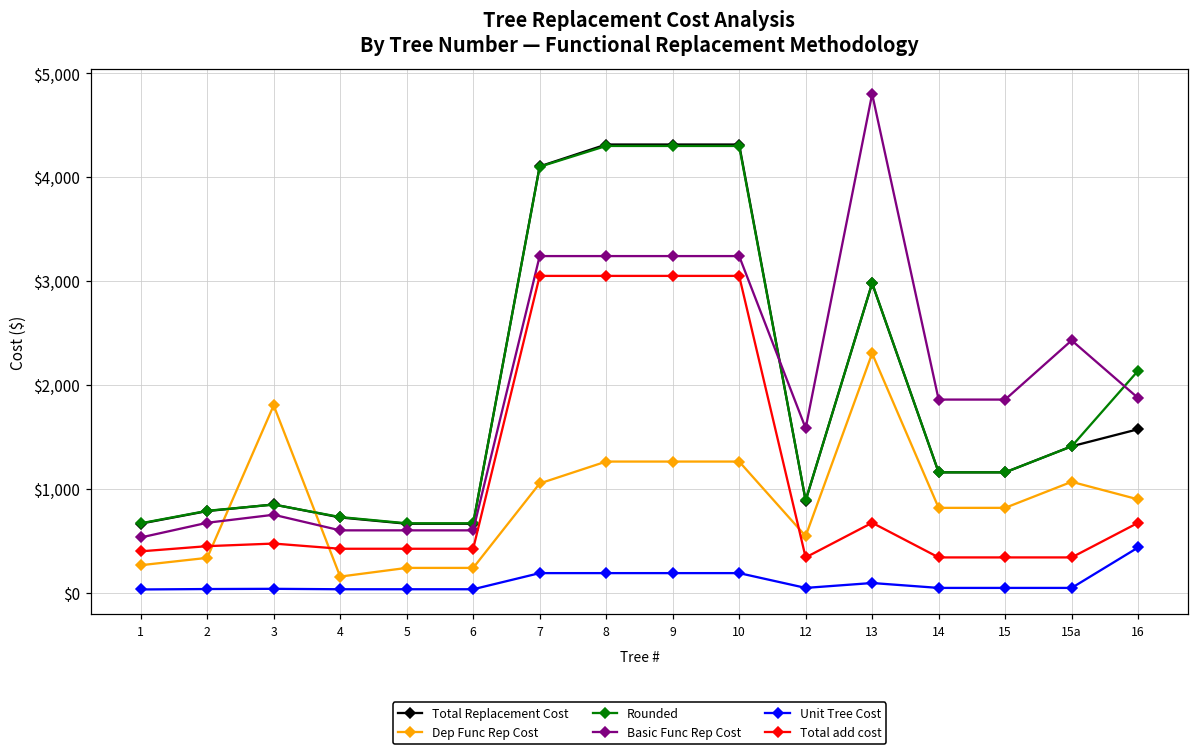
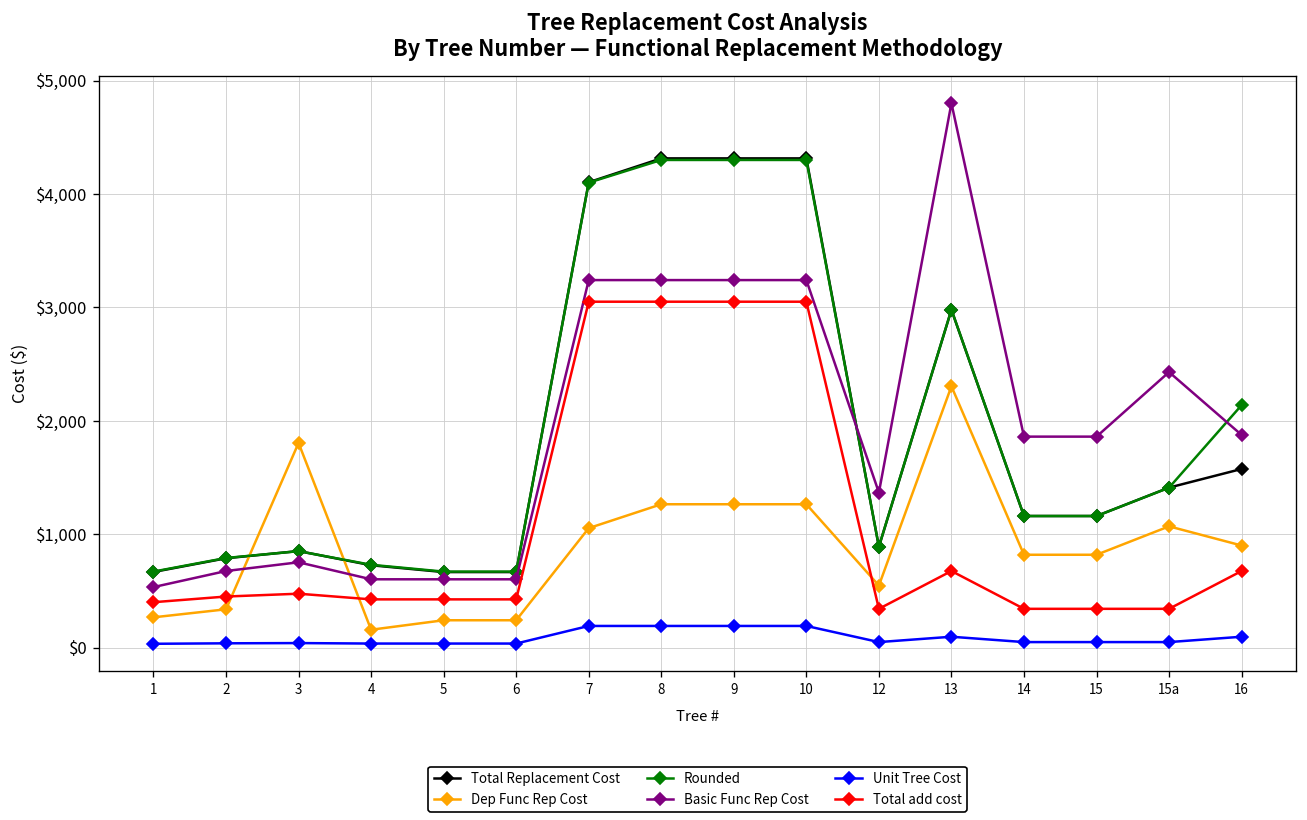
Basic Func Rep Cost, 12: $1,600 -> $1,400
Unit Tree Cost, 16: $400 -> $100
